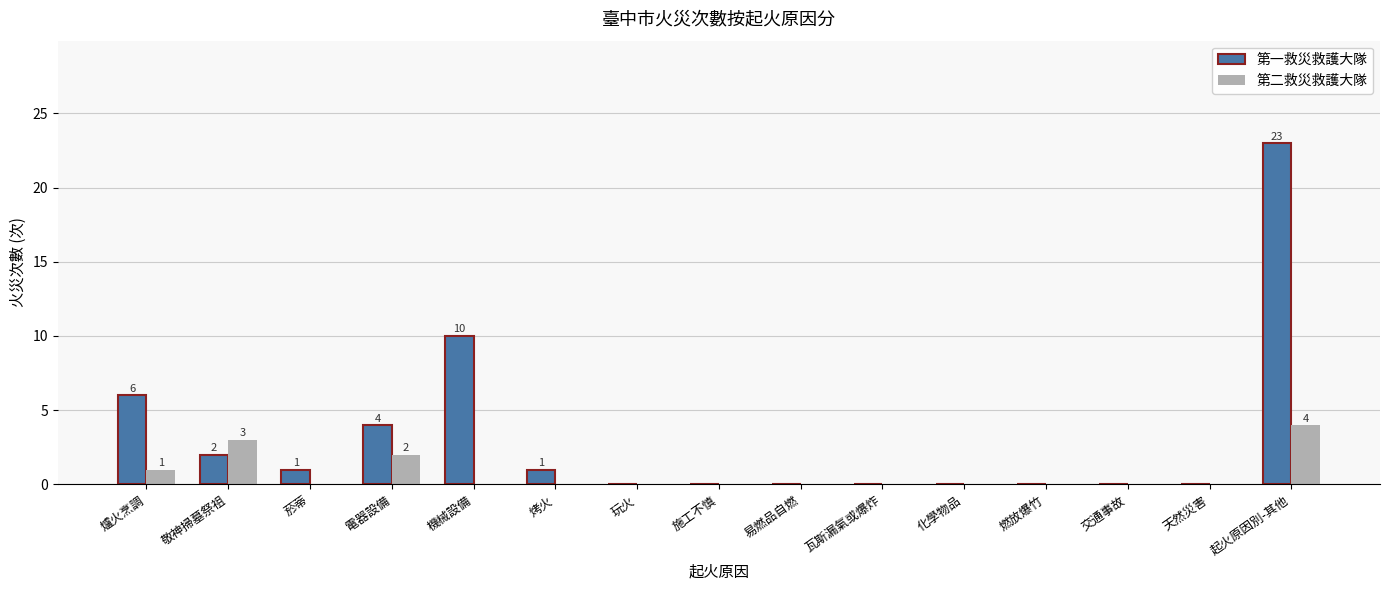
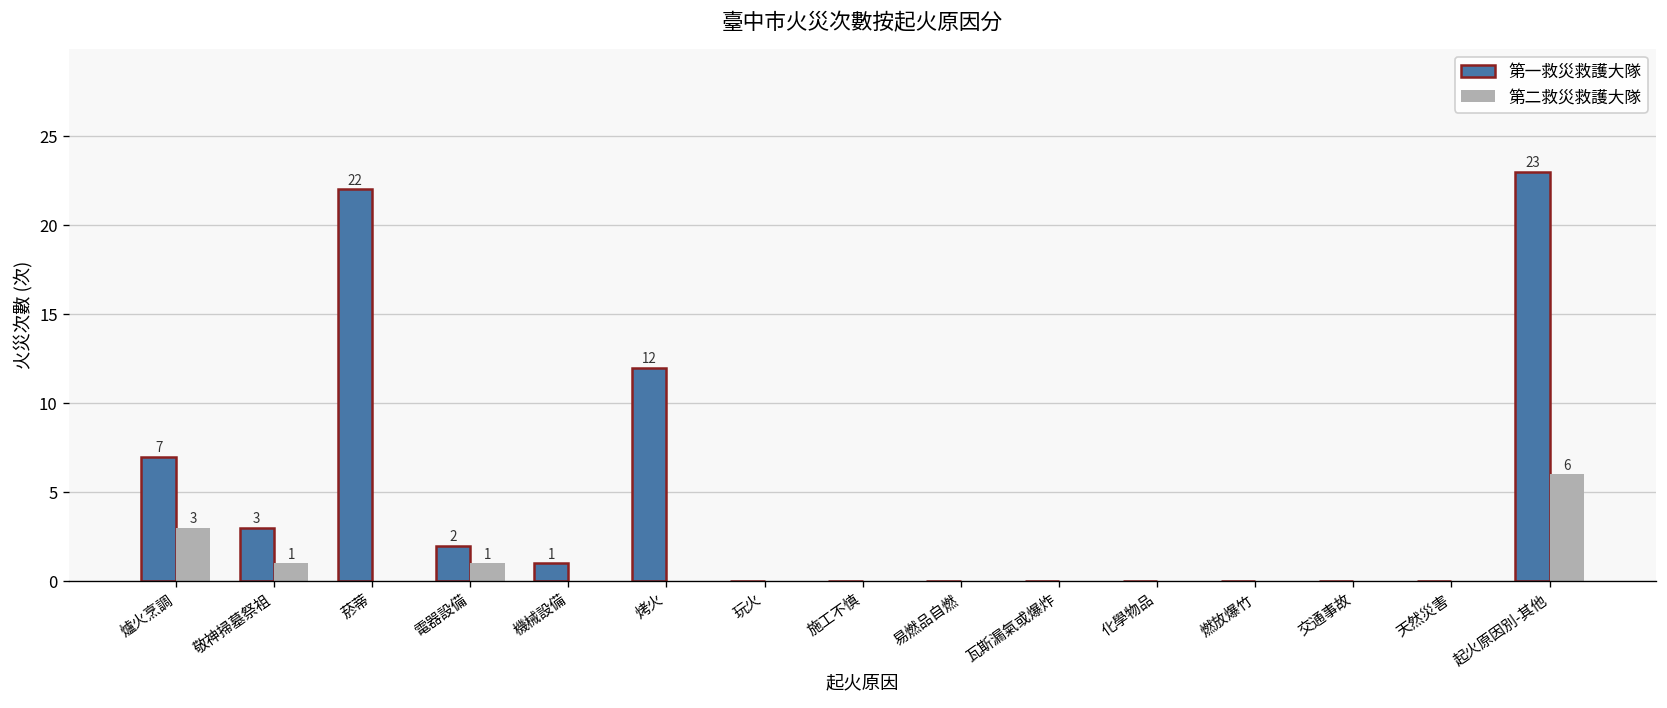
第一救災救護大隊, 爐火烹調: 6 -> 7
第二救災救護大隊, 爐火烹調: 1 -> 3
第一救災救護大隊, 敬神掃墓祭祖: 2 -> 3
第二救災救護大隊, 敬神掃墓祭祖: 3 -> 1
第一救災救護大隊, 菸蒂: 1 -> 22
第一救災救護大隊, 電器設備: 4 -> 2
第二救災救護大隊, 電器設備: 2 -> 1
第一救災救護大隊, 機械設備: 10 -> 1
第一救災救護大隊, 烤火: 1 -> 12
第二救災救護大隊, 起火原因別-其他: 4 -> 6
